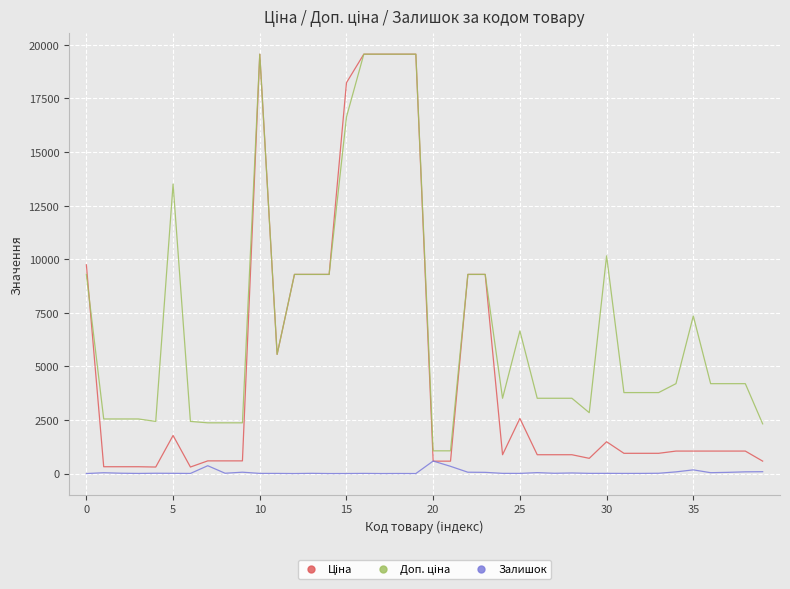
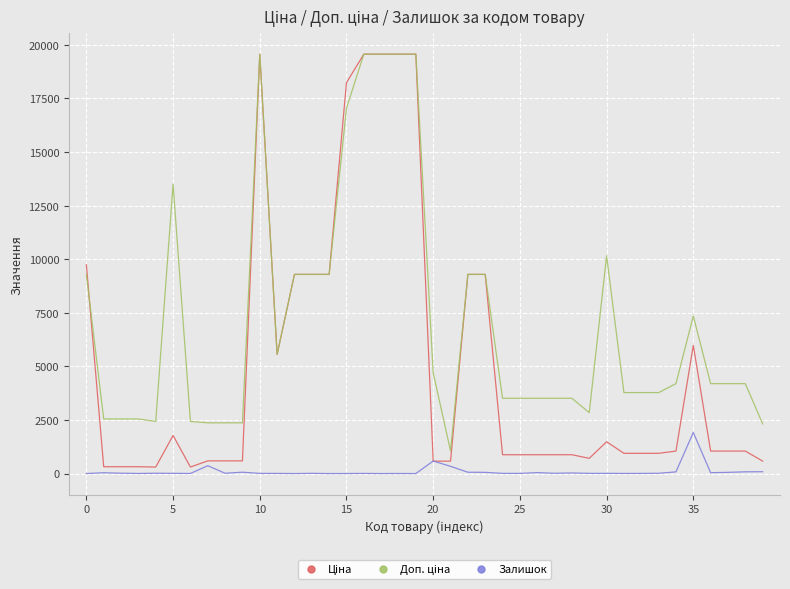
Доп. ціна, 15: 16600 -> 17000
Доп. ціна, 20: 1100 -> 4700
Ціна, 25: 2600 -> 900
Доп. ціна, 25: 6700 -> 3500
Ціна, 35: 1000 -> 6000
Залишок, 35: 200 -> 1900
